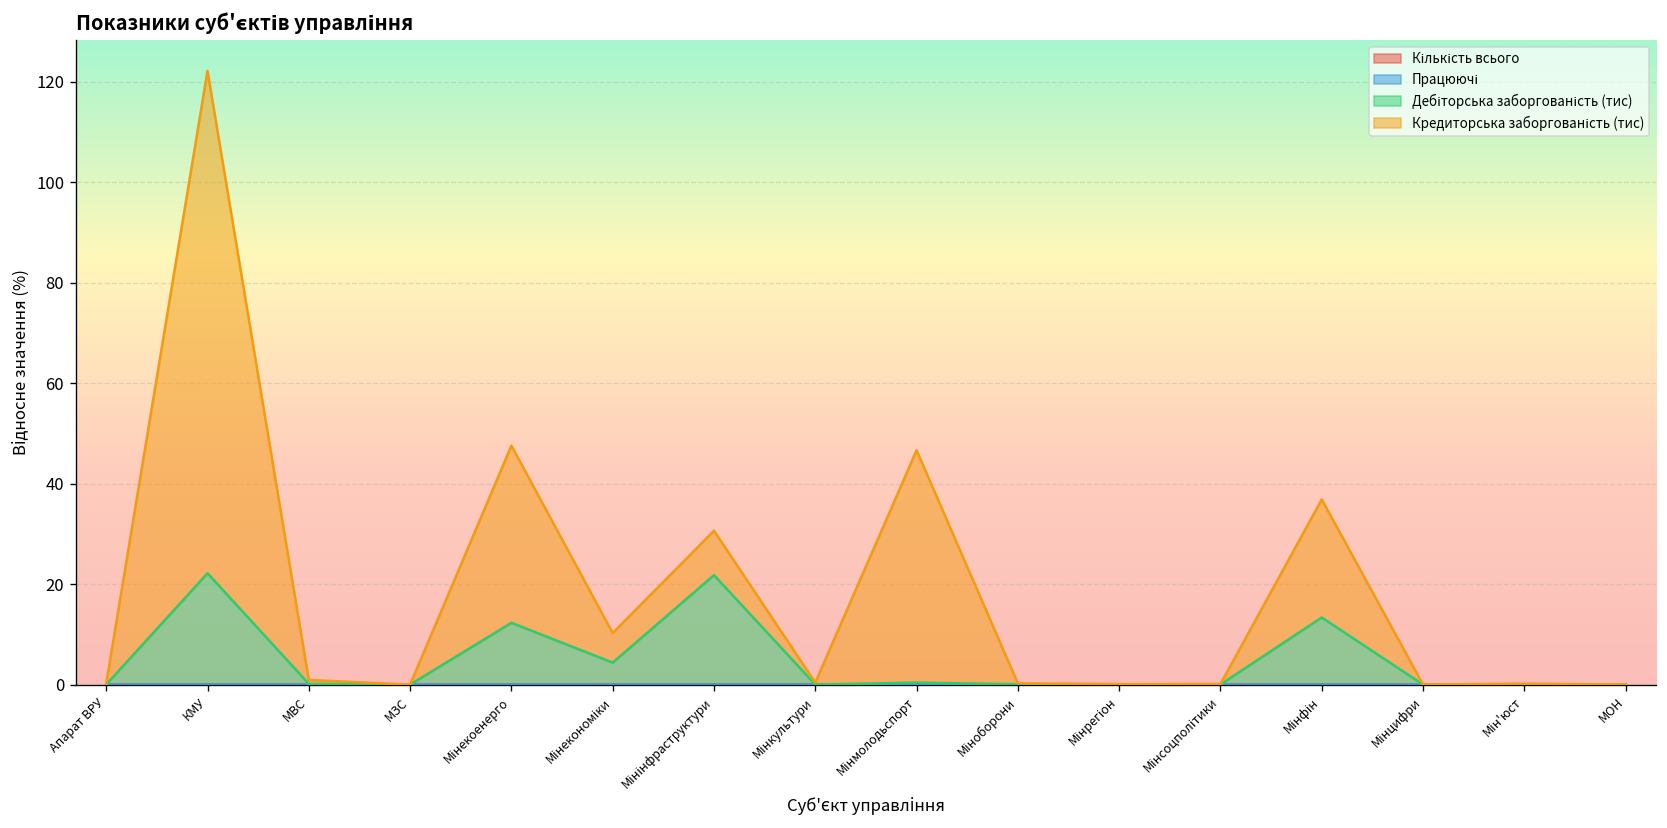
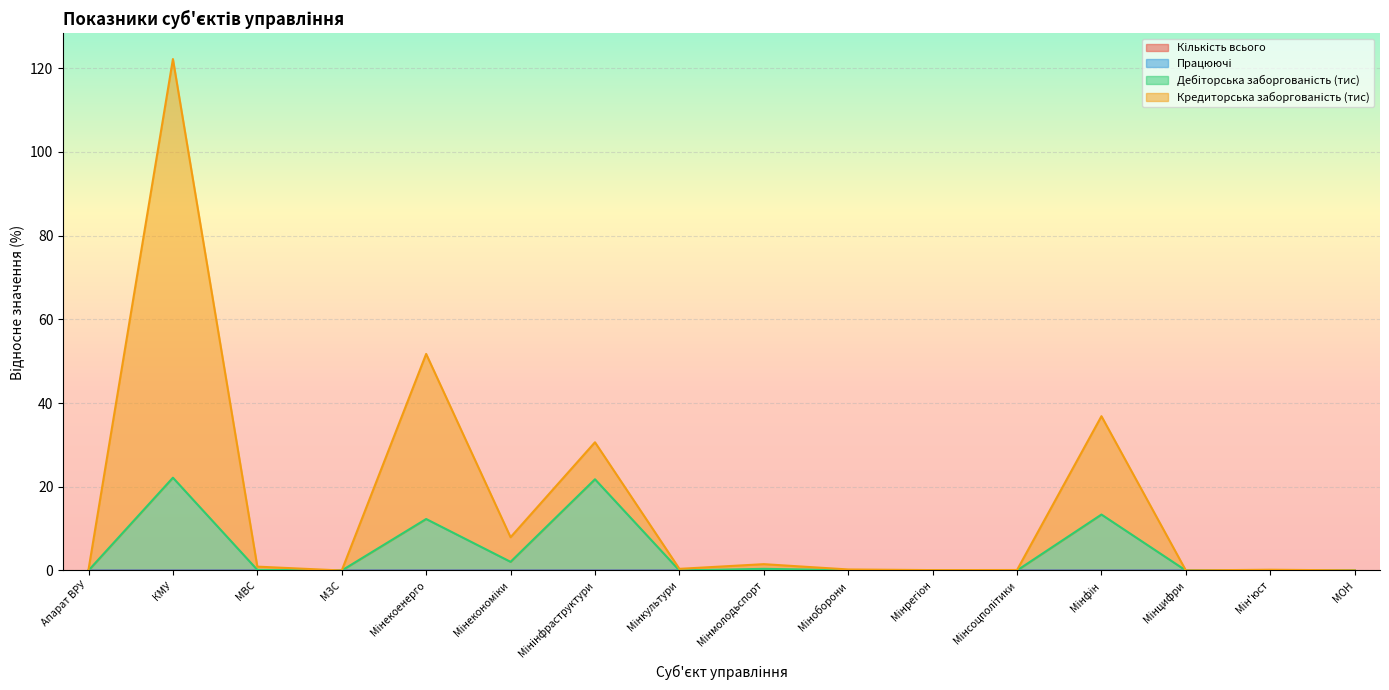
Кредиторська заборгованість (тис), Мінекоенерго: 35 -> 39
Дебіторська заборгованість (тис), Мінекономіки: 4 -> 2
Кредиторська заборгованість (тис), Мінмолодьспорт: 46 -> 1
